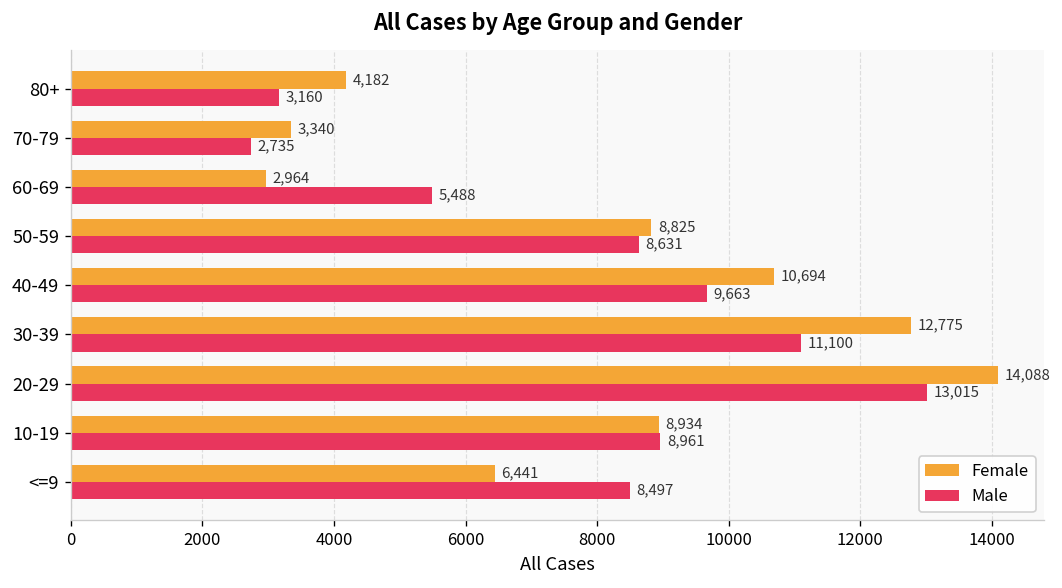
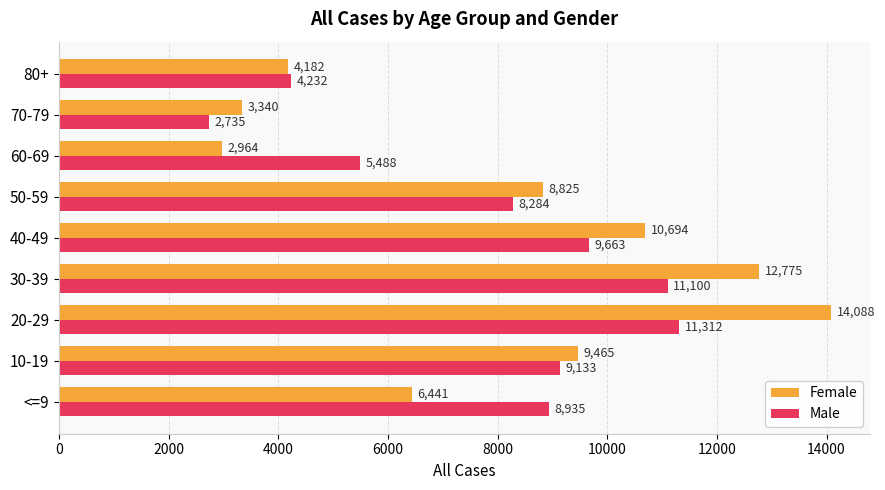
Male, 80+: 3,160 -> 4,232
Male, 50-59: 8,631 -> 8,284
Male, 20-29: 13,015 -> 11,312
Female, 10-19: 8,934 -> 9,465
Male, 10-19: 8,961 -> 9,133
Male, <=9: 8,497 -> 8,935
